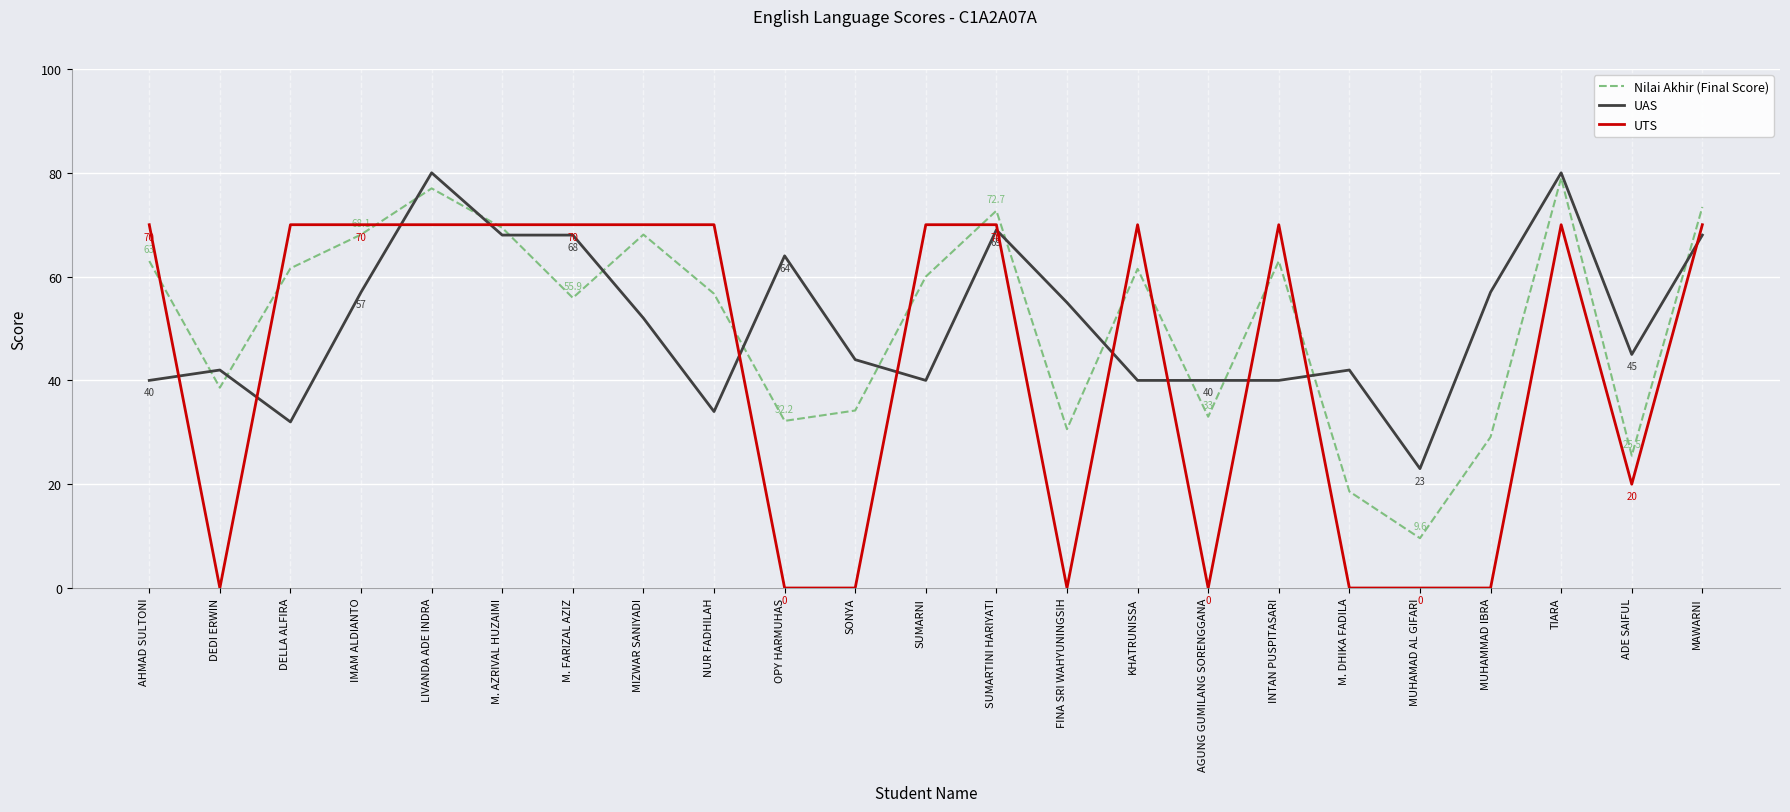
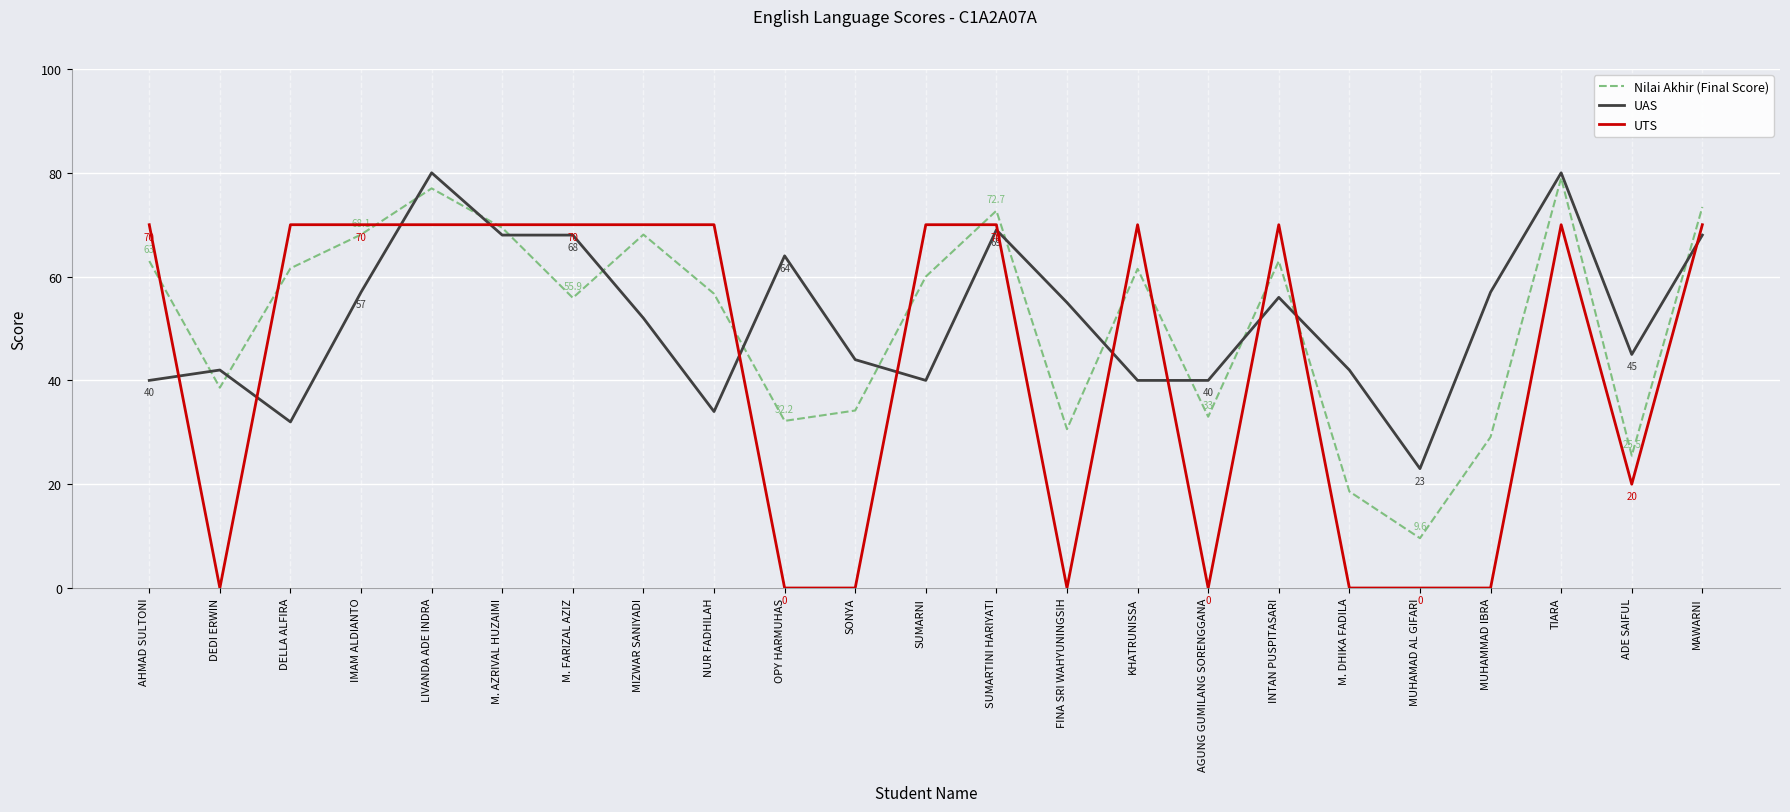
UAS, INTAN PUSPITASARI: 40 -> 56
